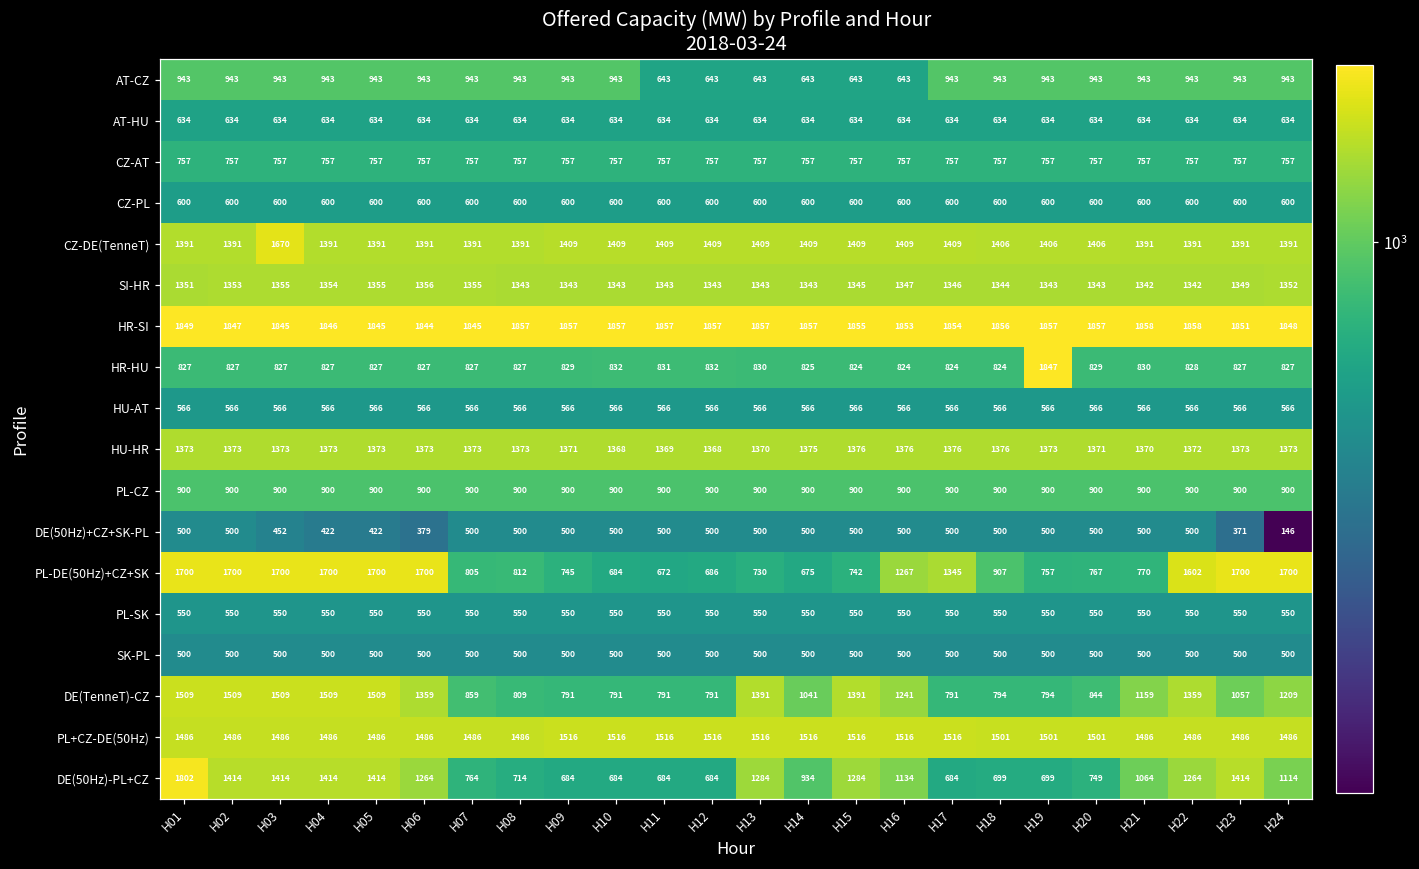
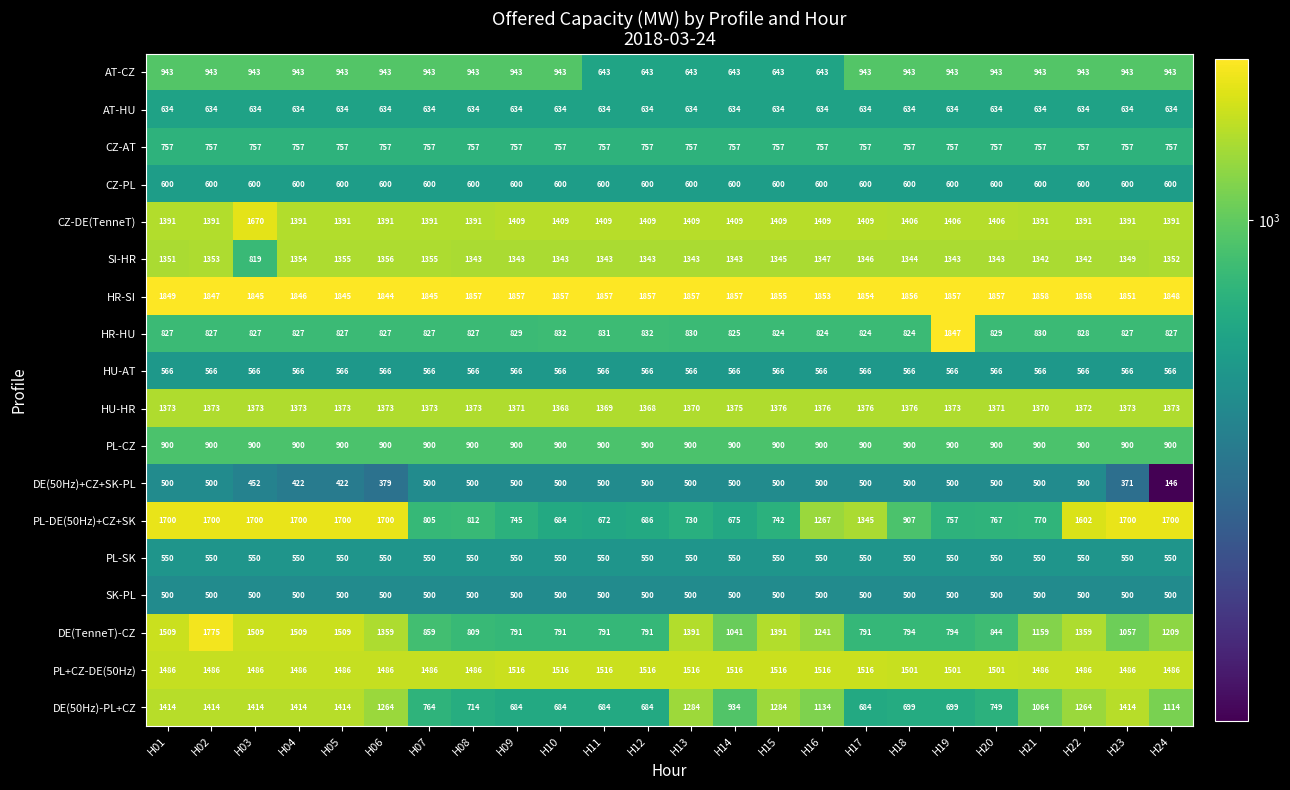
SI-HR, H03: 1355 -> 819
DE(TenneT)-CZ, H02: 1509 -> 1775
DE(50Hz)-PL+CZ, H01: 1802 -> 1414
